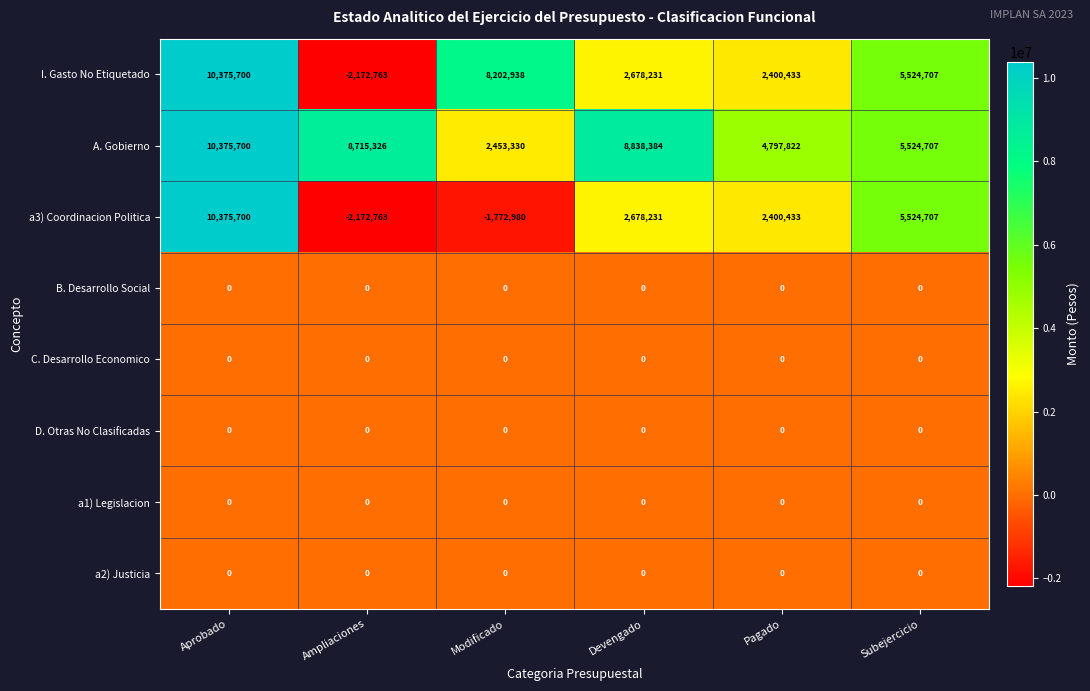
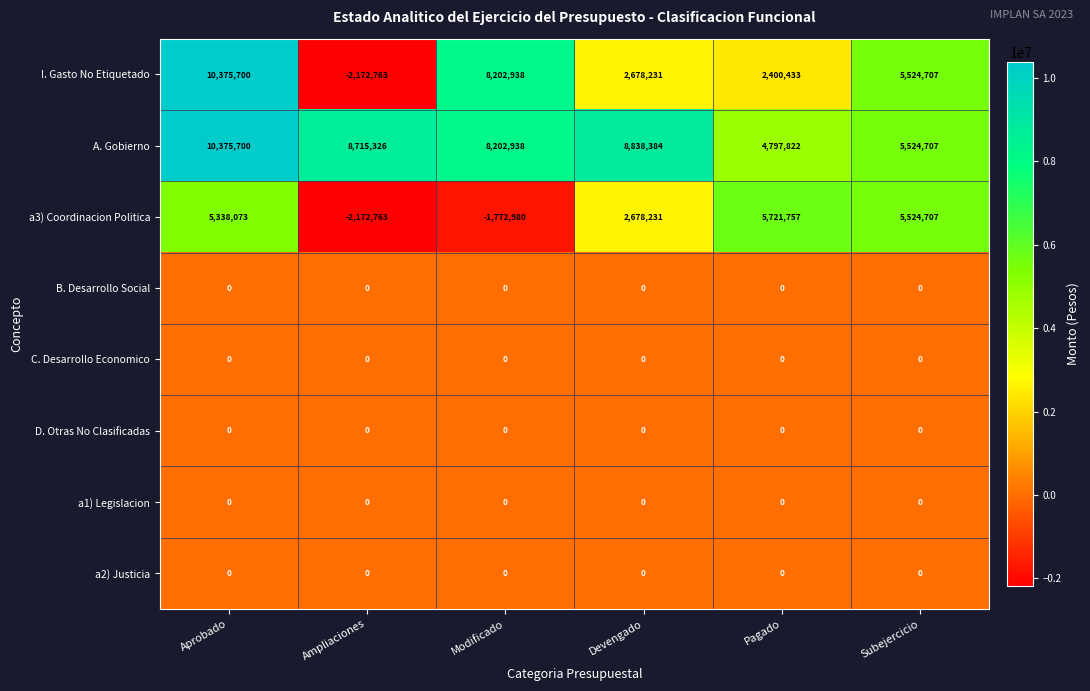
A. Gobierno, Modificado: 2,453,330 -> 8,202,938
a3) Coordinacion Politica, Aprobado: 10,375,700 -> 5,338,073
a3) Coordinacion Politica, Pagado: 2,400,433 -> 5,721,757
